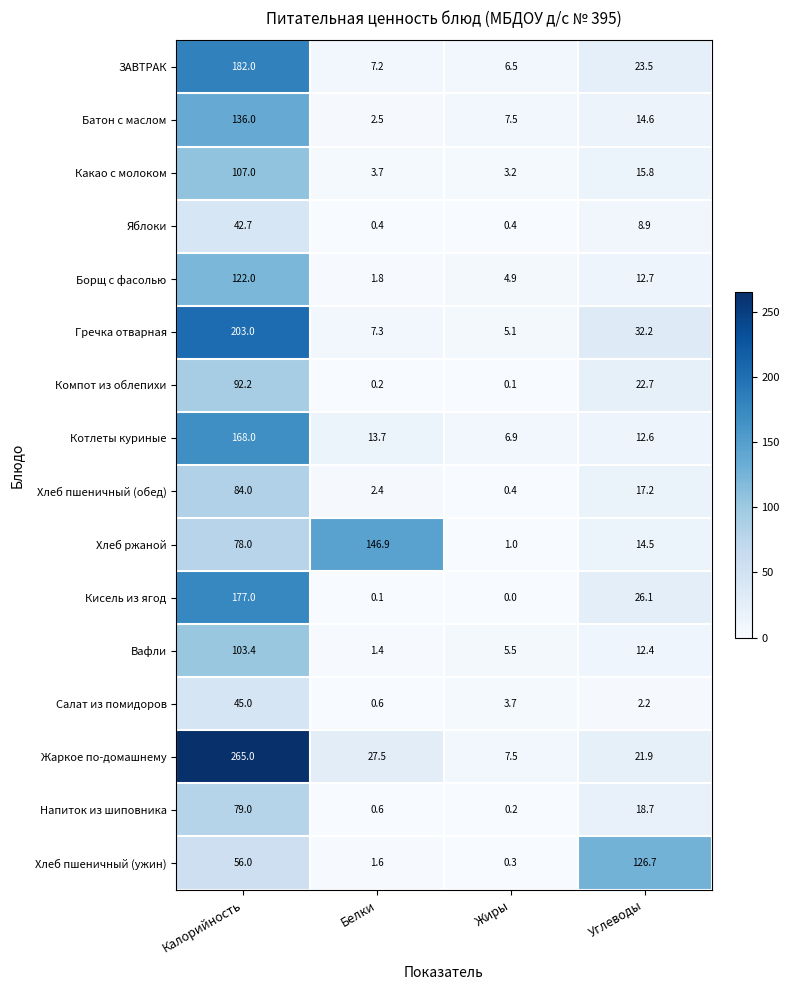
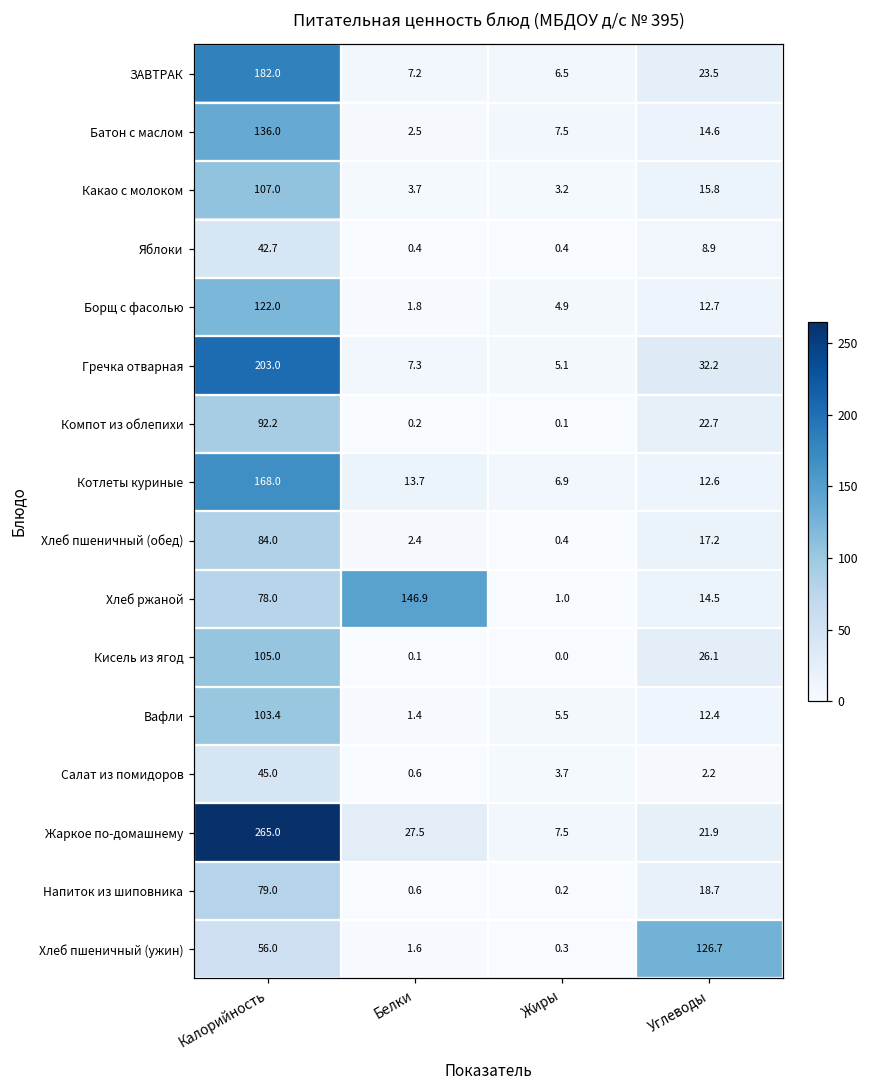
Кисель из ягод, Калорийность: 177.0 -> 105.0
